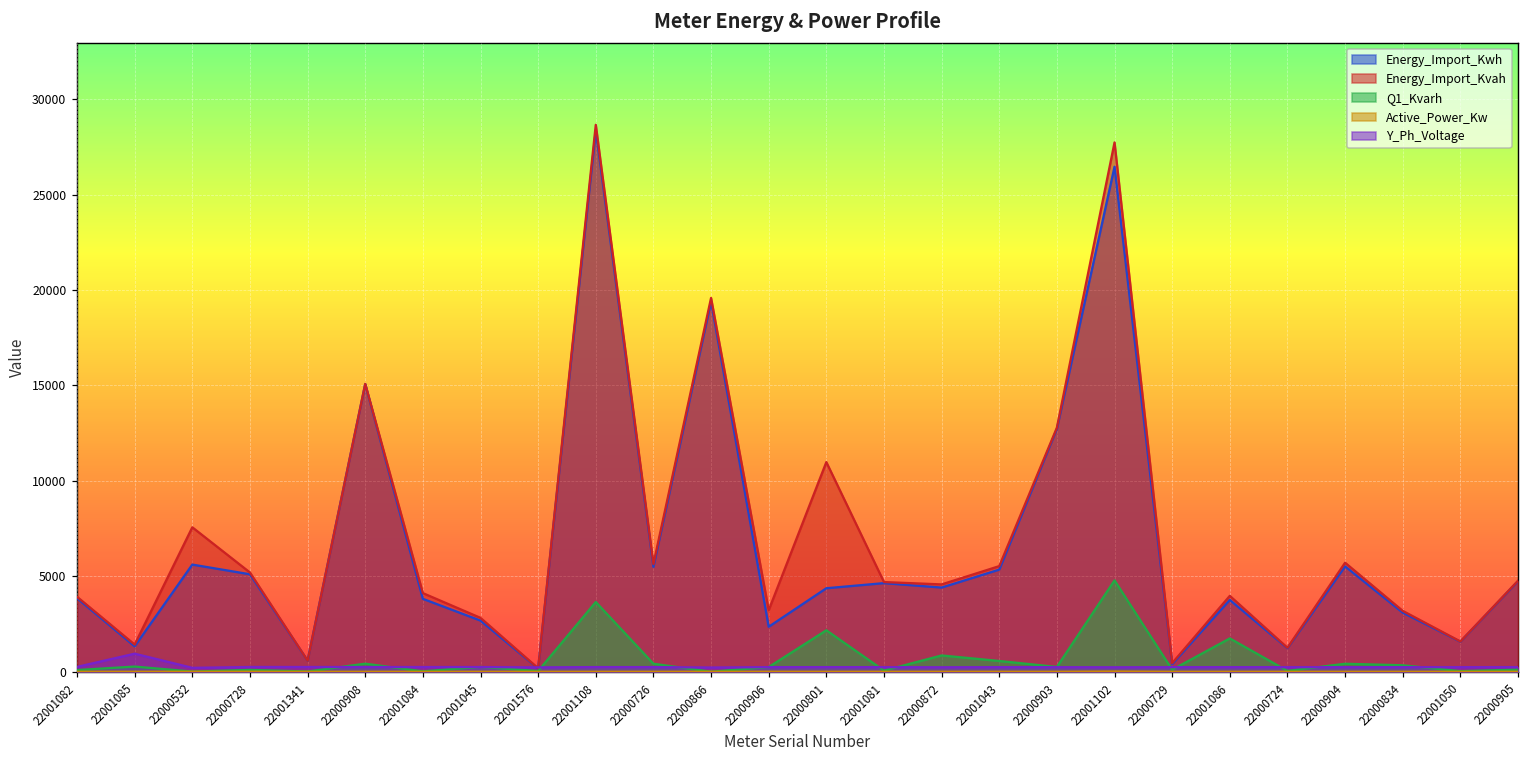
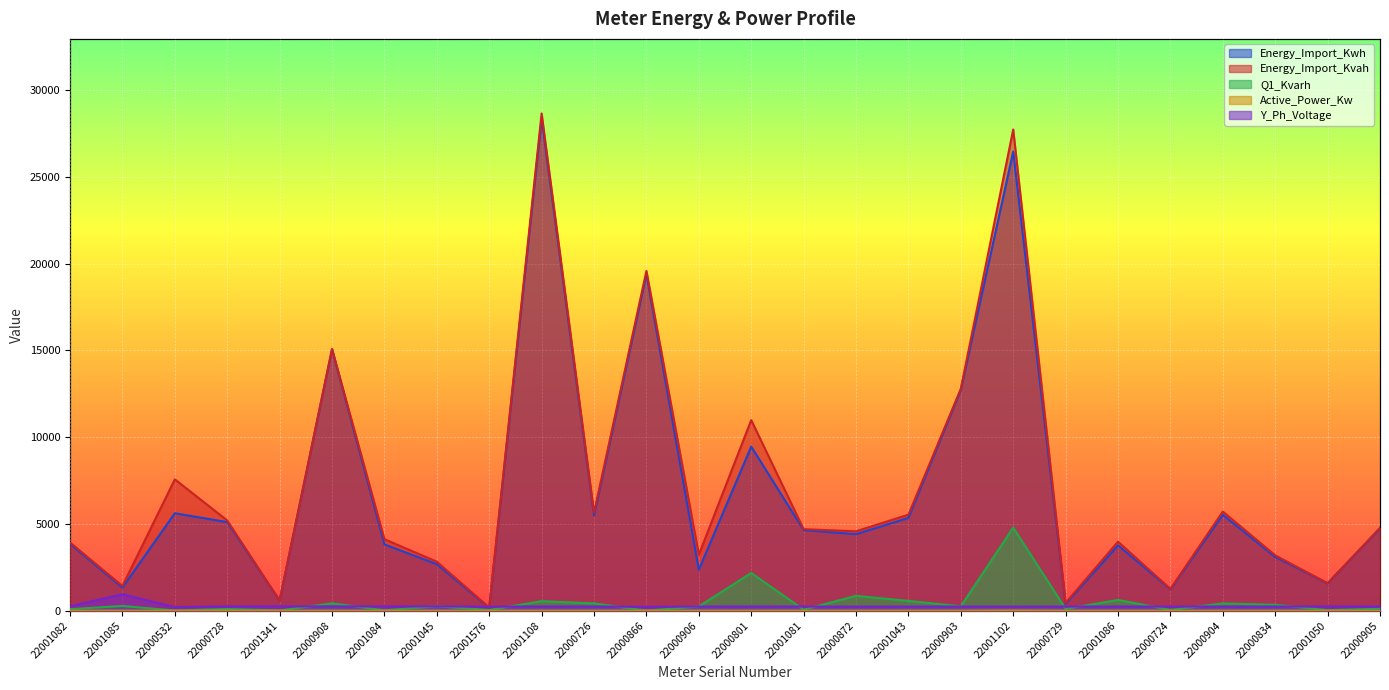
Q1_Kvarh, 22001108: 3700 -> 600
Energy_Import_Kwh, 22000801: 4400 -> 9500
Q1_Kvarh, 22001086: 1700 -> 600
